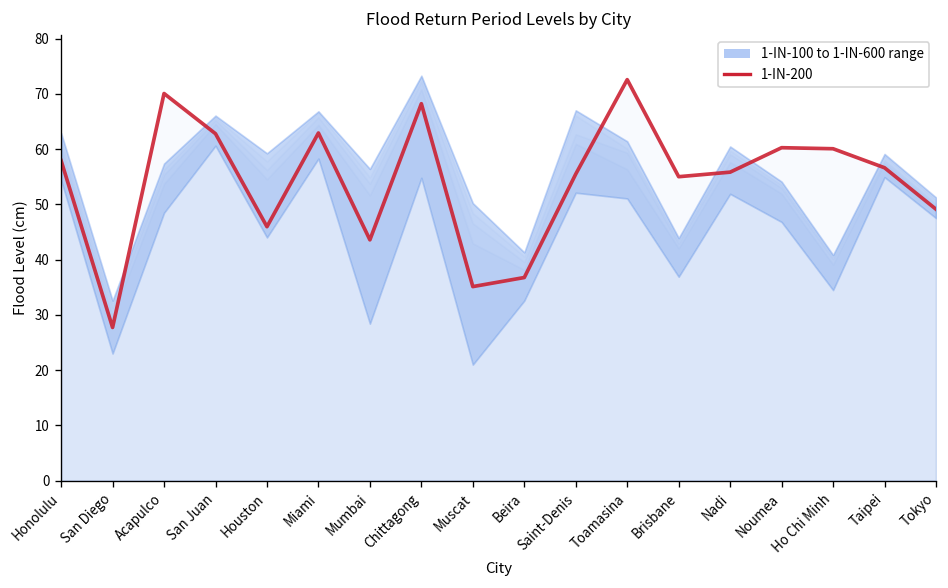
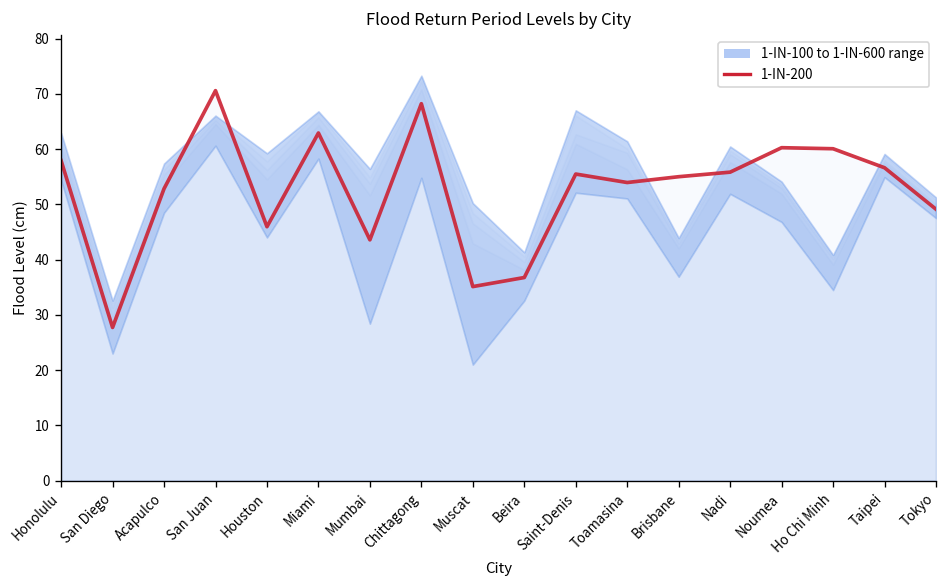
1-IN-200, Acapulco: 70 -> 53
1-IN-200, San Juan: 63 -> 71
1-IN-200, Toamasina: 73 -> 54
